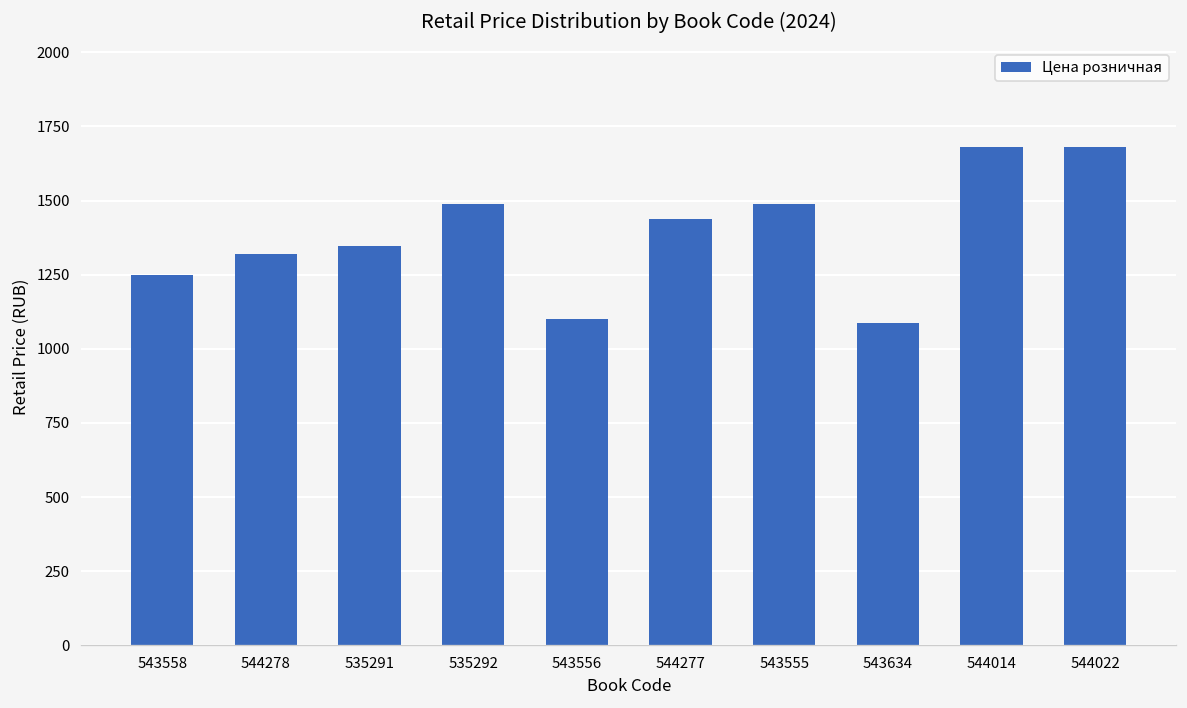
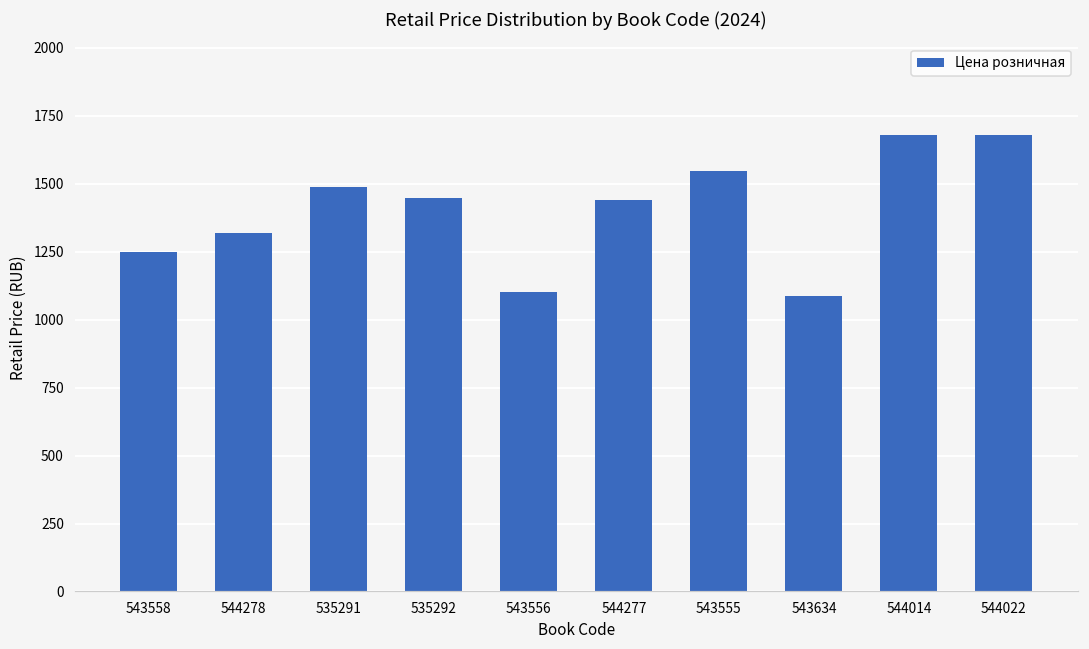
535291: 1350 -> 1490
535292: 1490 -> 1450
543555: 1490 -> 1550
